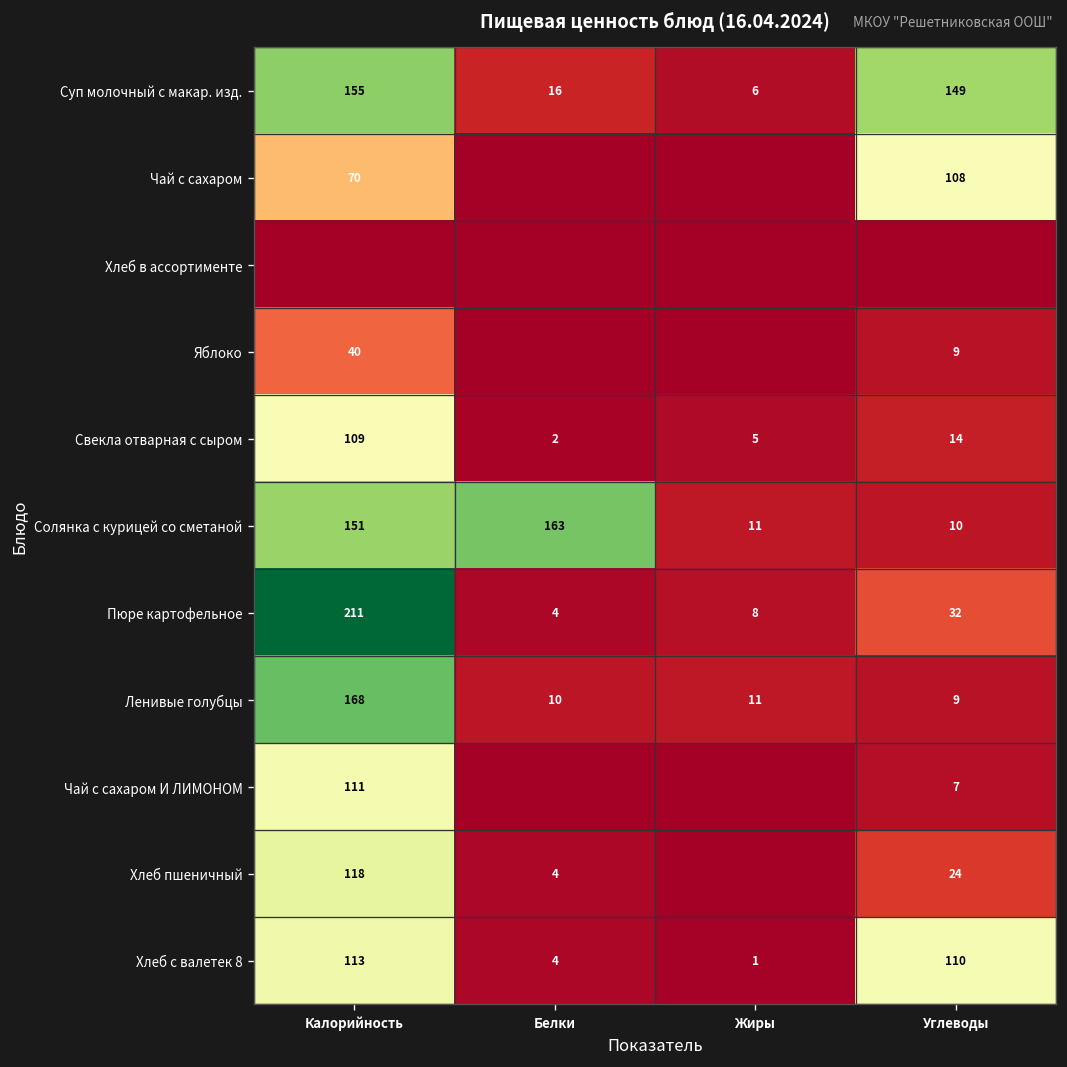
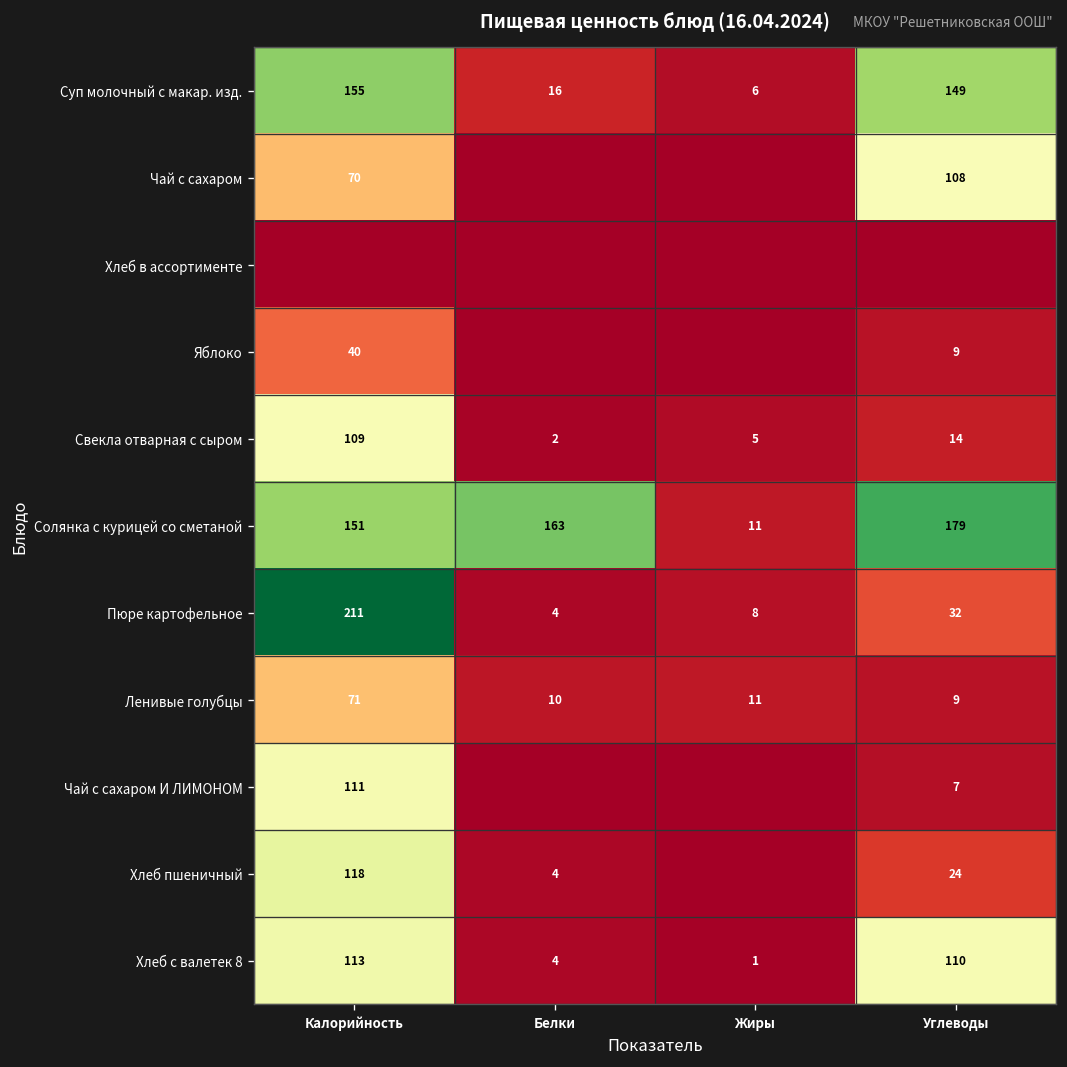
Солянка с курицей со сметаной, Углеводы: 10 -> 179
Ленивые голубцы, Калорийность: 168 -> 71
